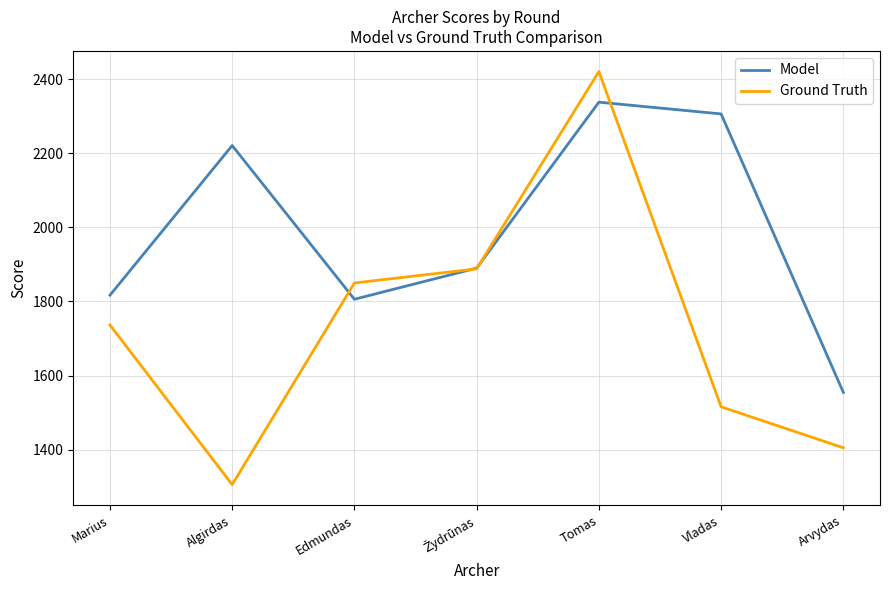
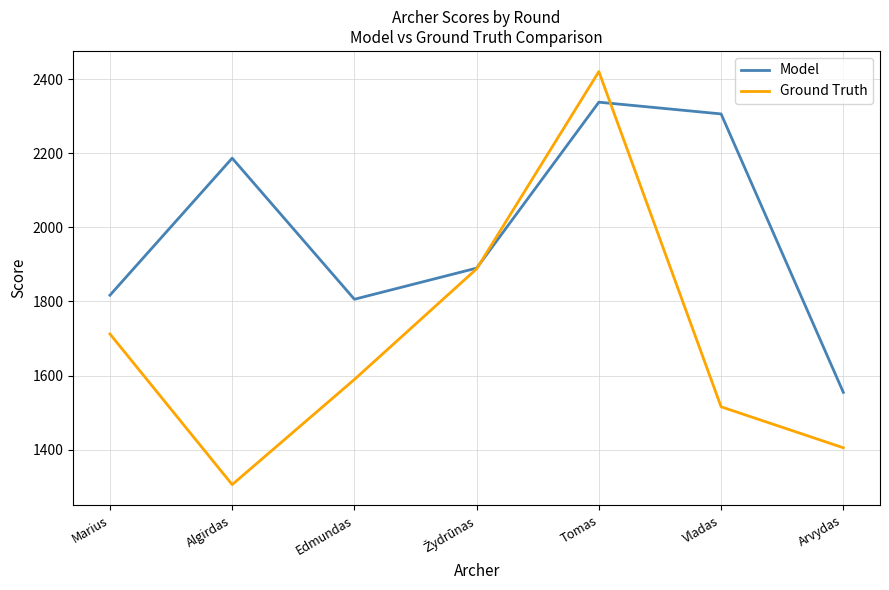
Ground Truth, Marius: 1740 -> 1710
Model, Algirdas: 2220 -> 2190
Ground Truth, Edmundas: 1850 -> 1590
